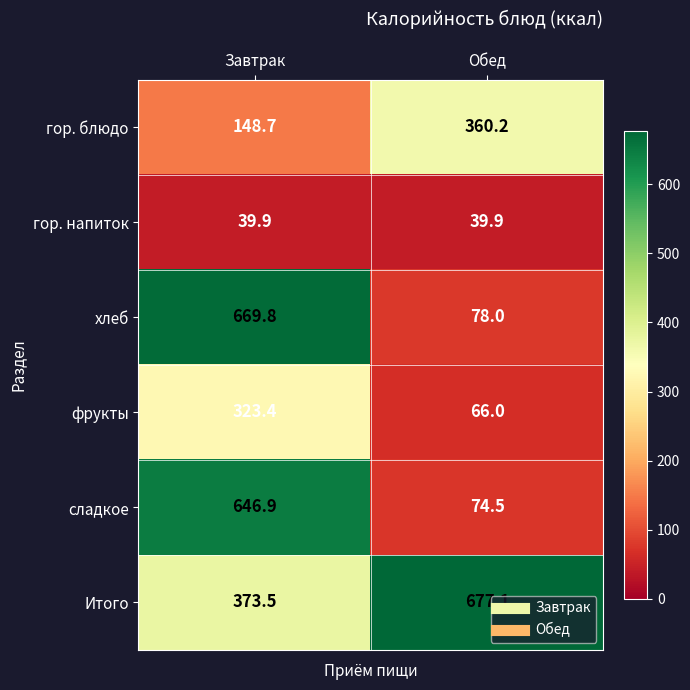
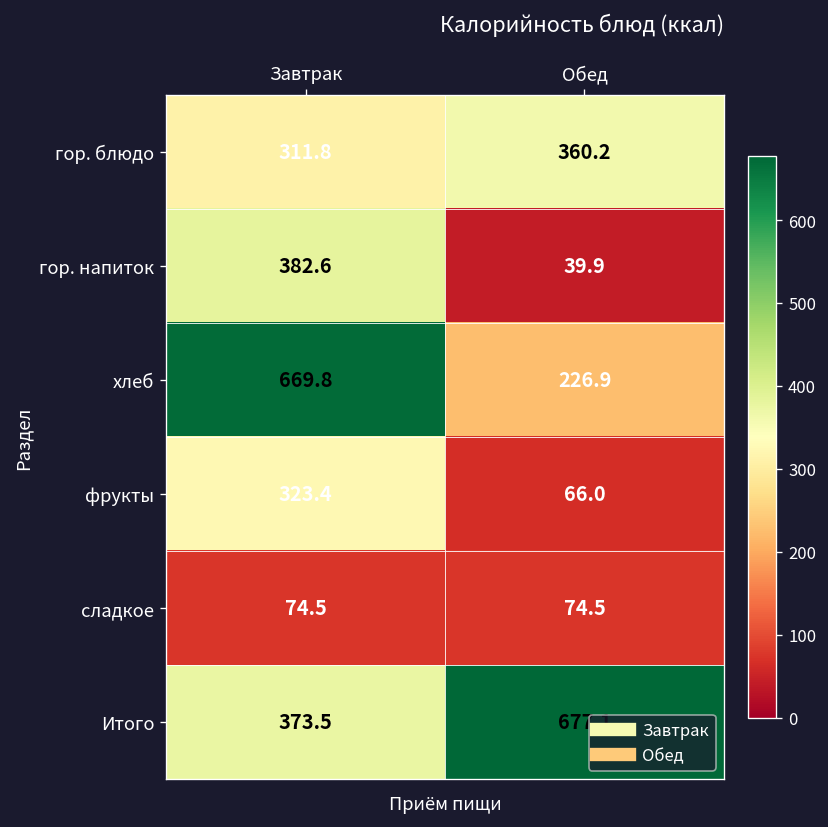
гор. блюдо, Завтрак: 148.7 -> 311.8
гор. напиток, Завтрак: 39.9 -> 382.6
хлеб, Обед: 78.0 -> 226.9
сладкое, Завтрак: 646.9 -> 74.5
